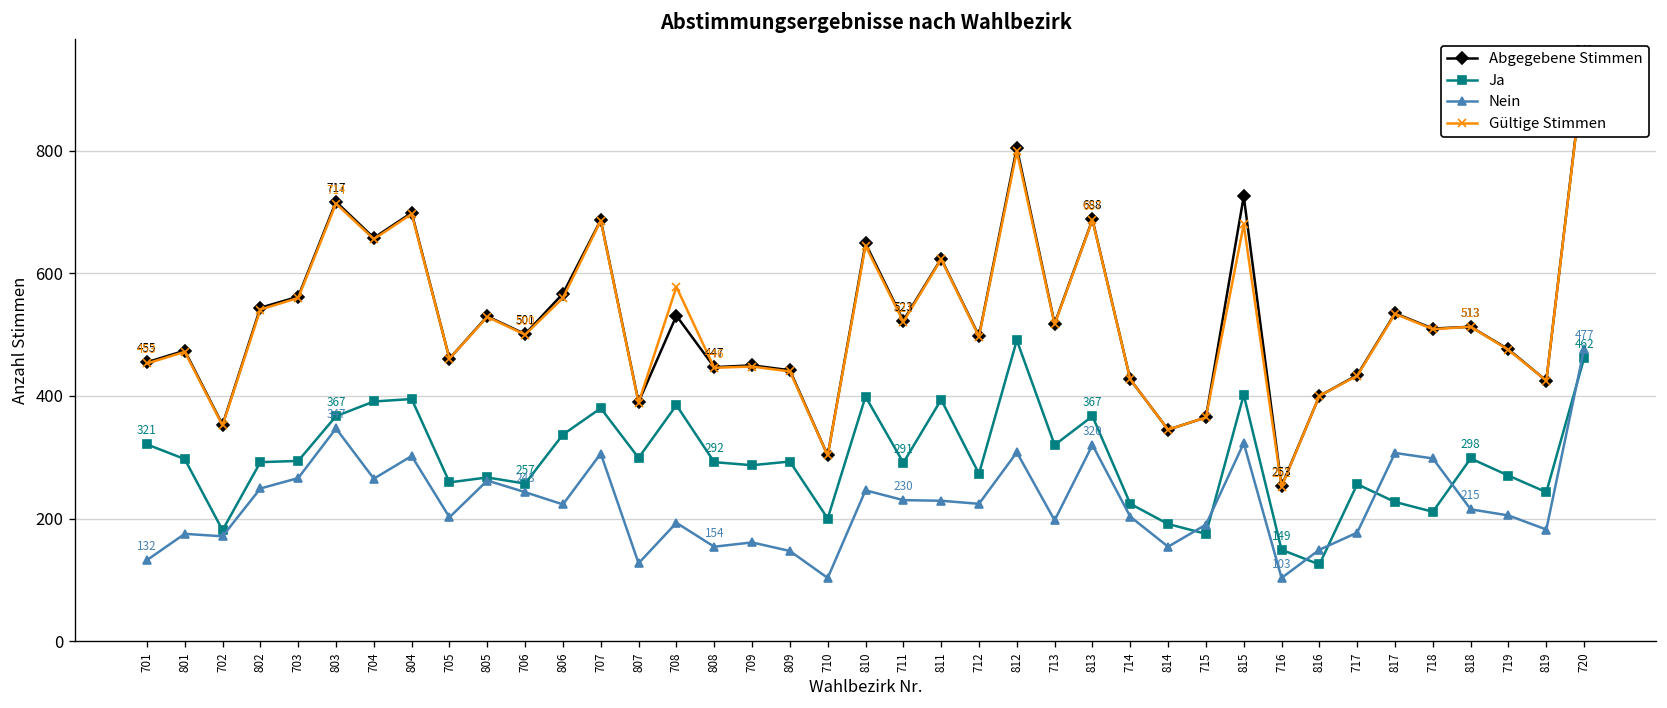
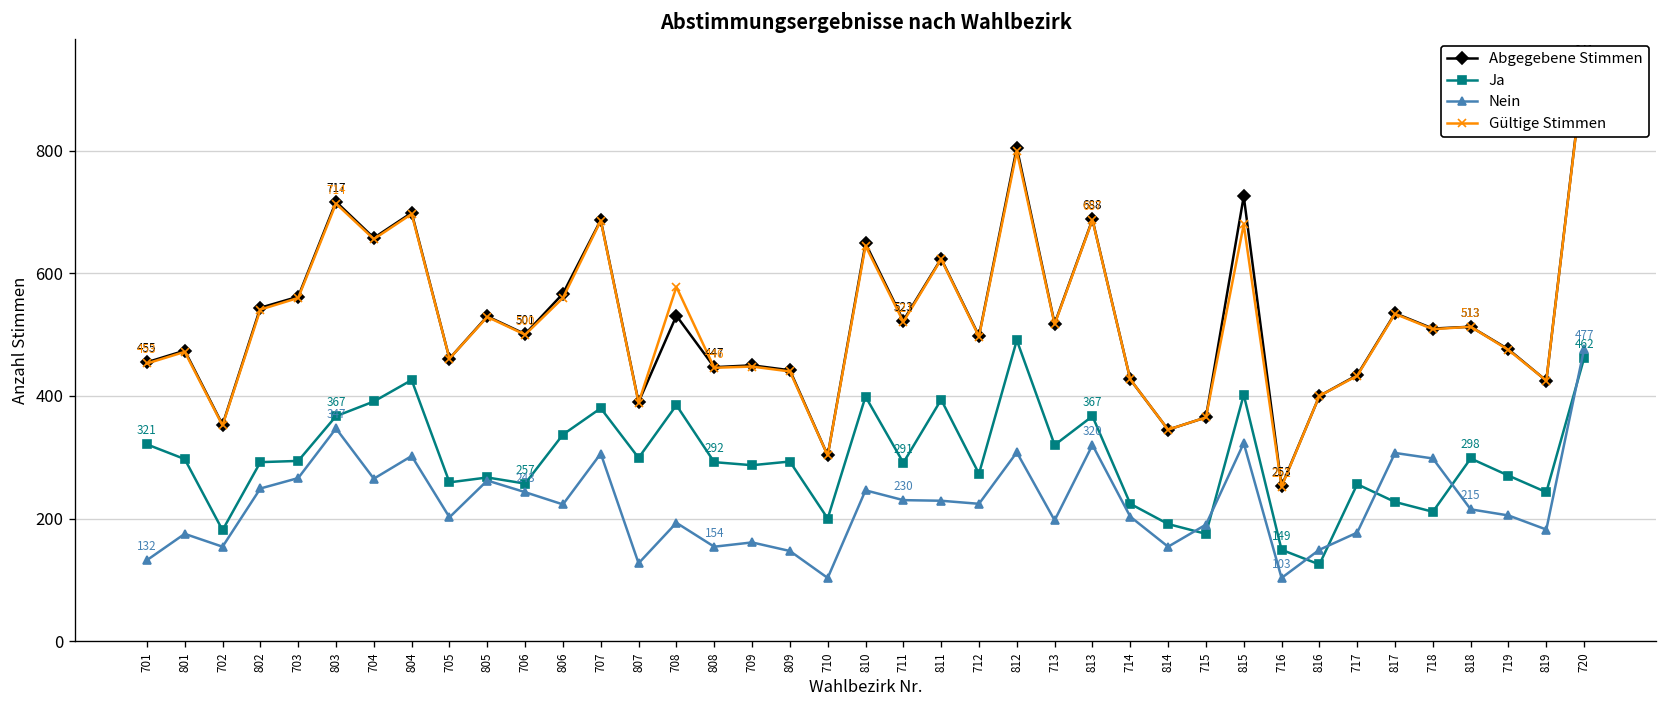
Nein, 702: 170 -> 150
Ja, 804: 400 -> 430
